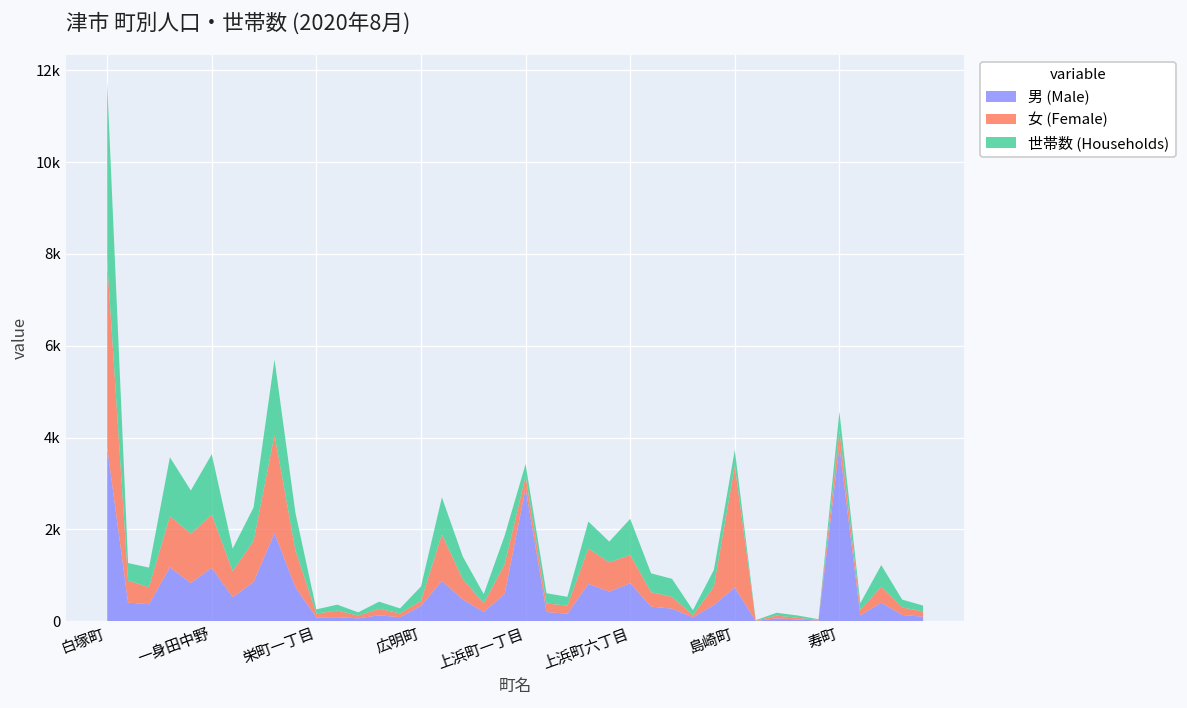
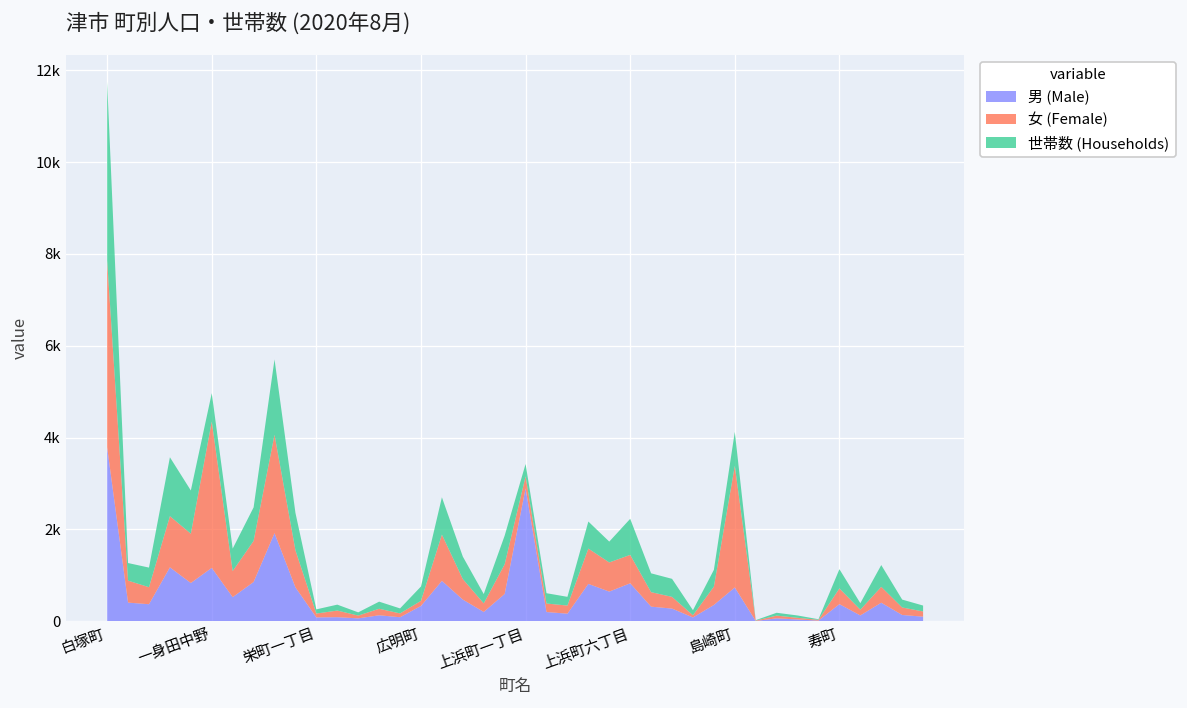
女 (Female), 一身田中野: 1200 -> 3200
世帯数 (Households), 一身田中野: 1300 -> 600
世帯数 (Households), 島崎町: 400 -> 700
男 (Male), 寿町: 3800 -> 400
